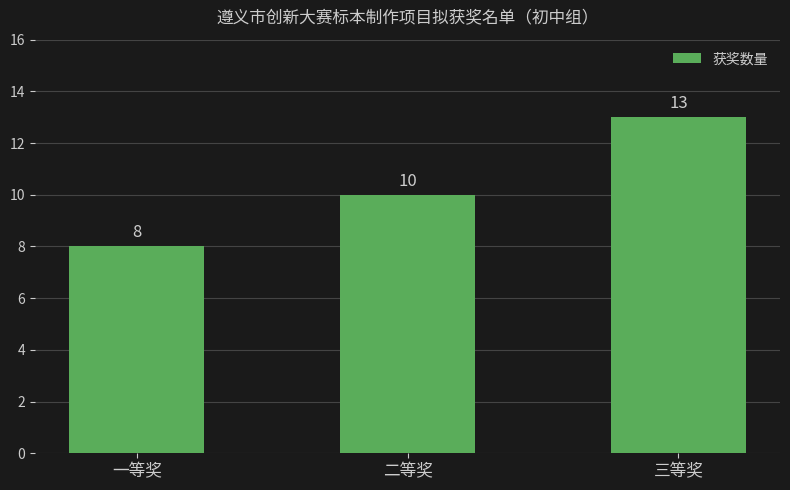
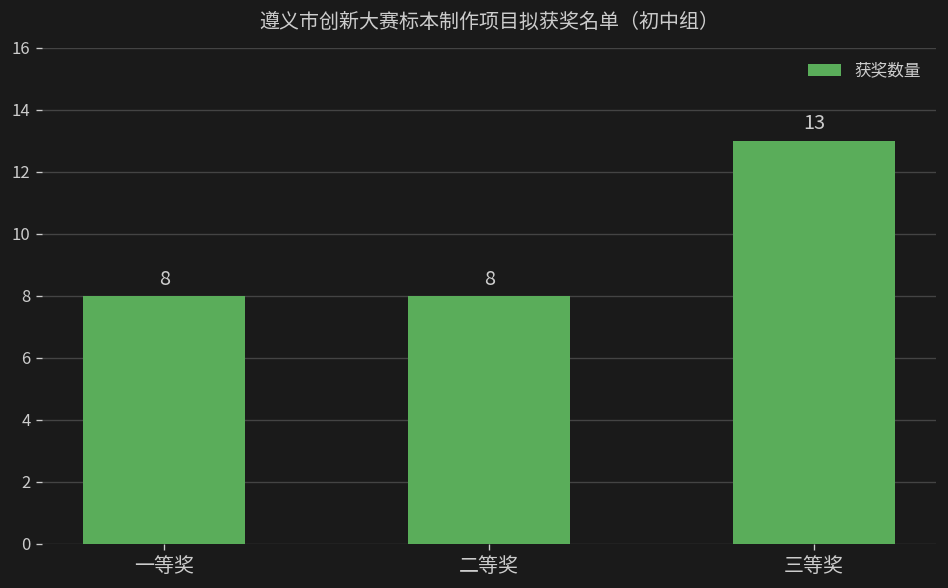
二等奖: 10 -> 8
